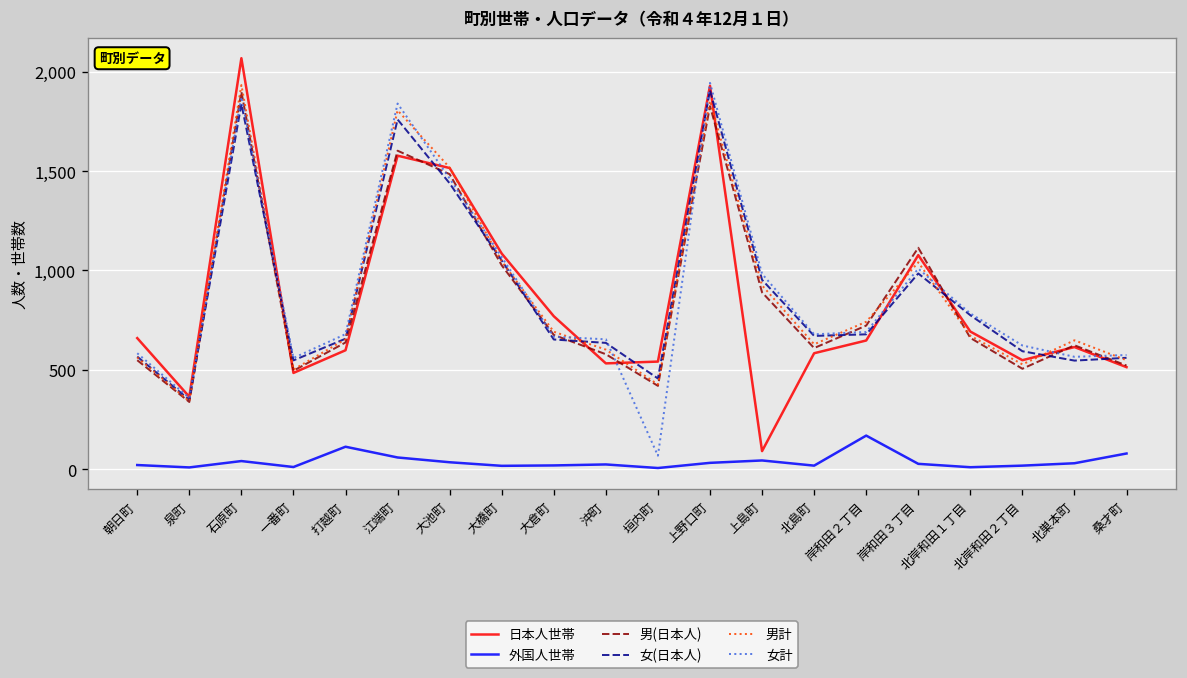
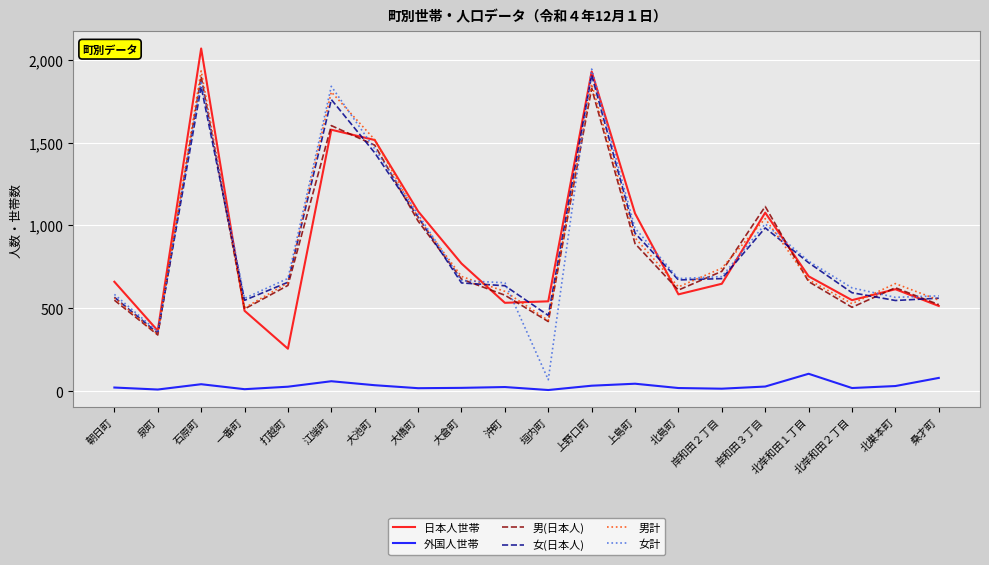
日本人世帯, 打越町: 600 -> 260
外国人世帯, 打越町: 110 -> 30
日本人世帯, 上島町: 90 -> 1,070
外国人世帯, 岸和田２丁目: 170 -> 20
外国人世帯, 北岸和田１丁目: 10 -> 110
